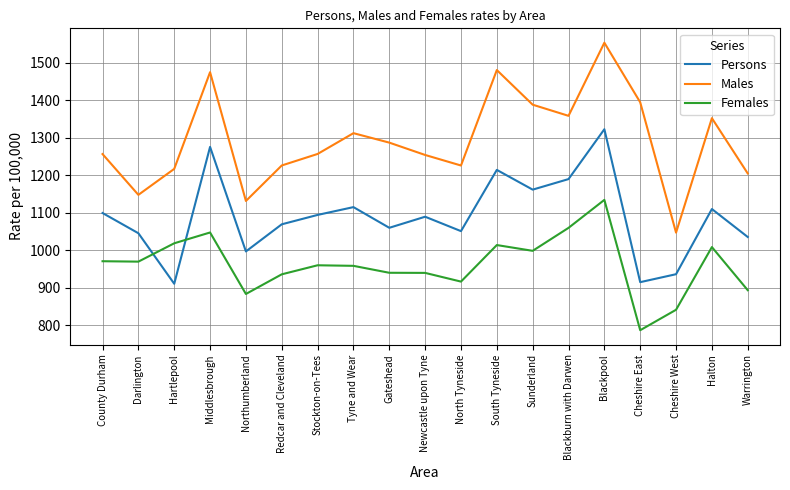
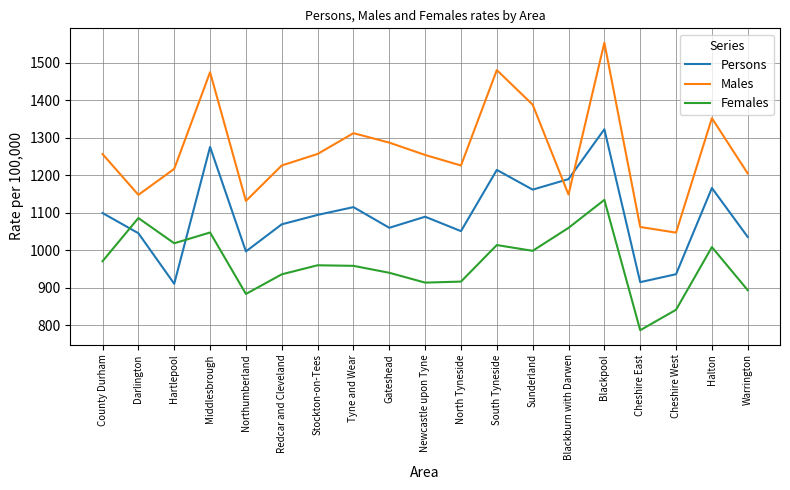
Females, Darlington: 970 -> 1090
Females, Newcastle upon Tyne: 940 -> 910
Males, Blackburn with Darwen: 1360 -> 1150
Males, Cheshire East: 1390 -> 1060
Persons, Halton: 1110 -> 1170
